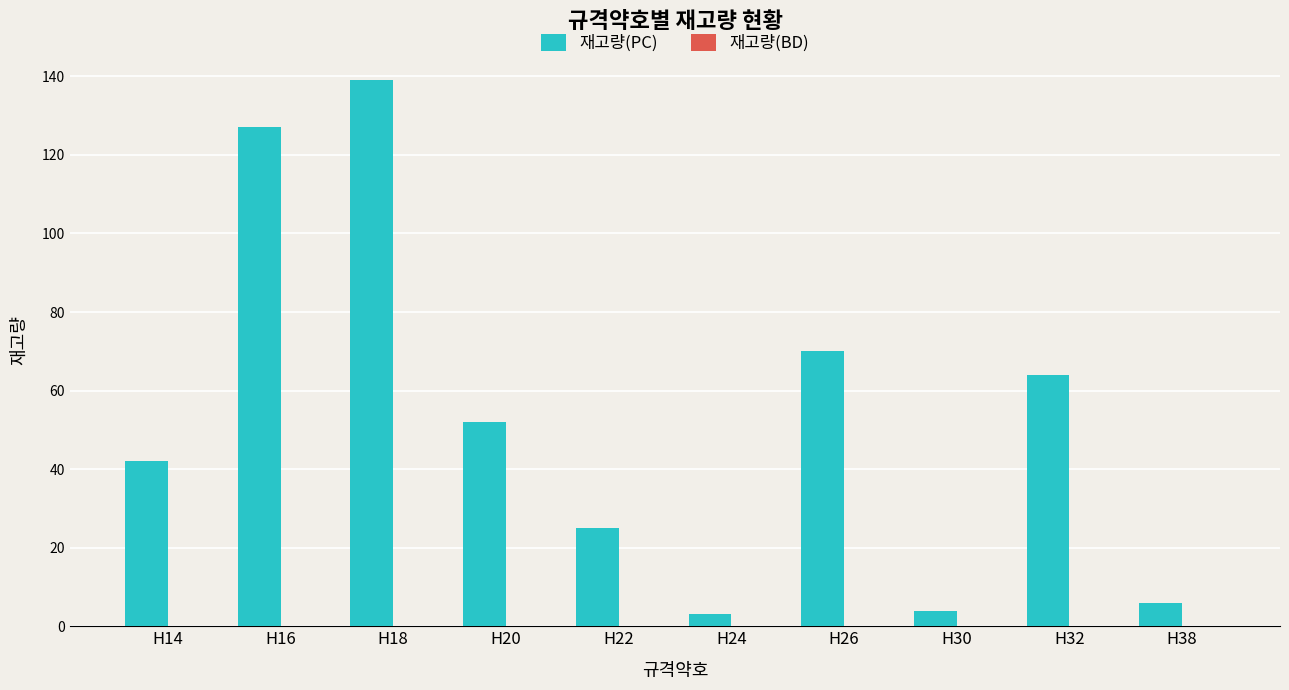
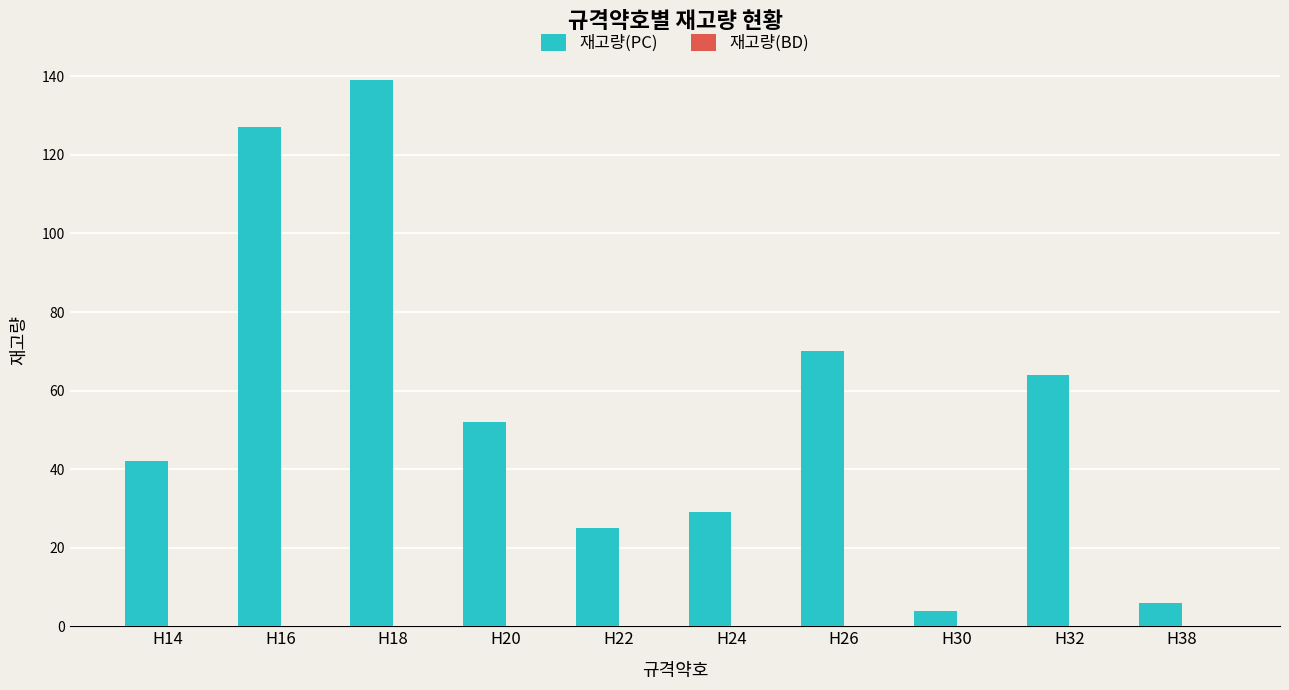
재고량(PC), H24: 3 -> 29
